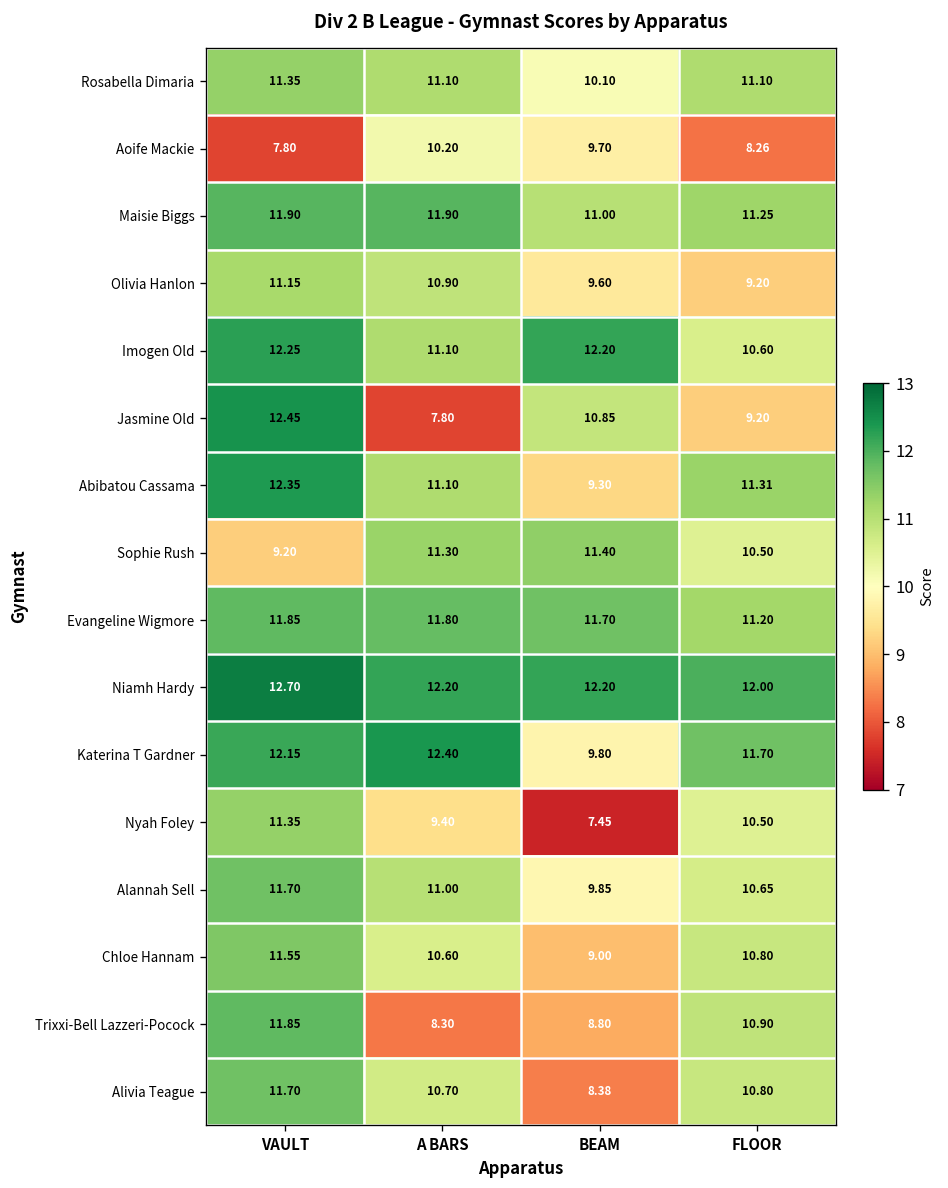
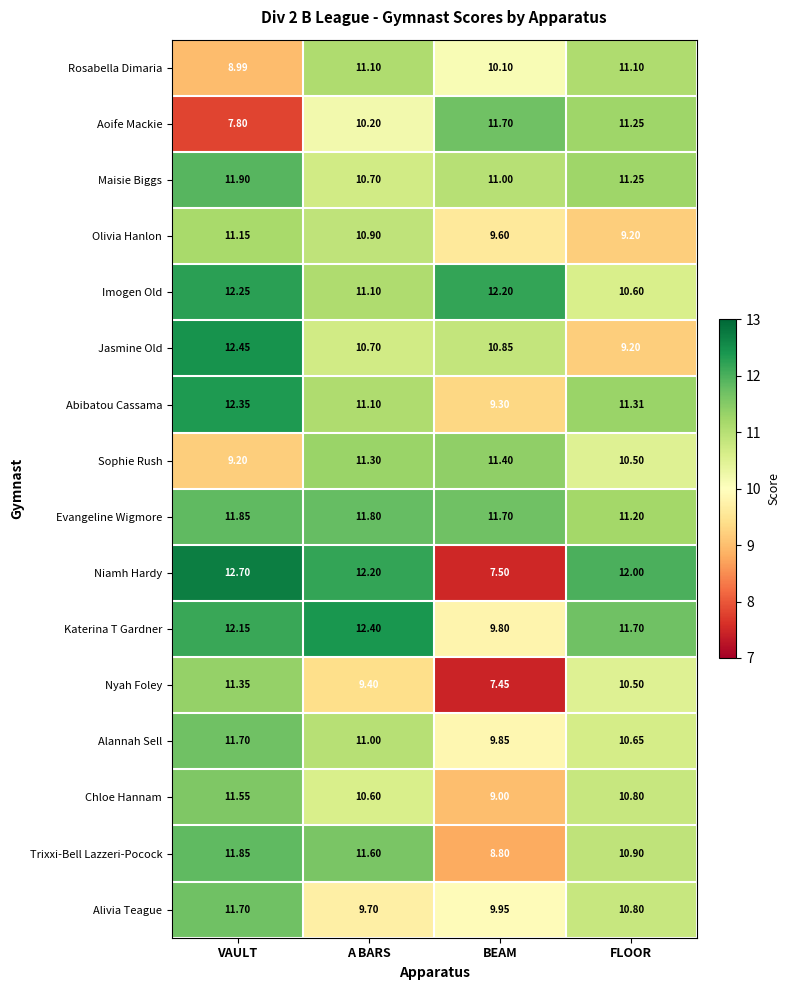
Rosabella Dimaria, VAULT: 11.35 -> 8.99
Aoife Mackie, BEAM: 9.70 -> 11.70
Aoife Mackie, FLOOR: 8.26 -> 11.25
Maisie Biggs, A BARS: 11.90 -> 10.70
Jasmine Old, A BARS: 7.80 -> 10.70
Niamh Hardy, BEAM: 12.20 -> 7.50
Trixxi-Bell Lazzeri-Pocock, A BARS: 8.30 -> 11.60
Alivia Teague, A BARS: 10.70 -> 9.70
Alivia Teague, BEAM: 8.38 -> 9.95
